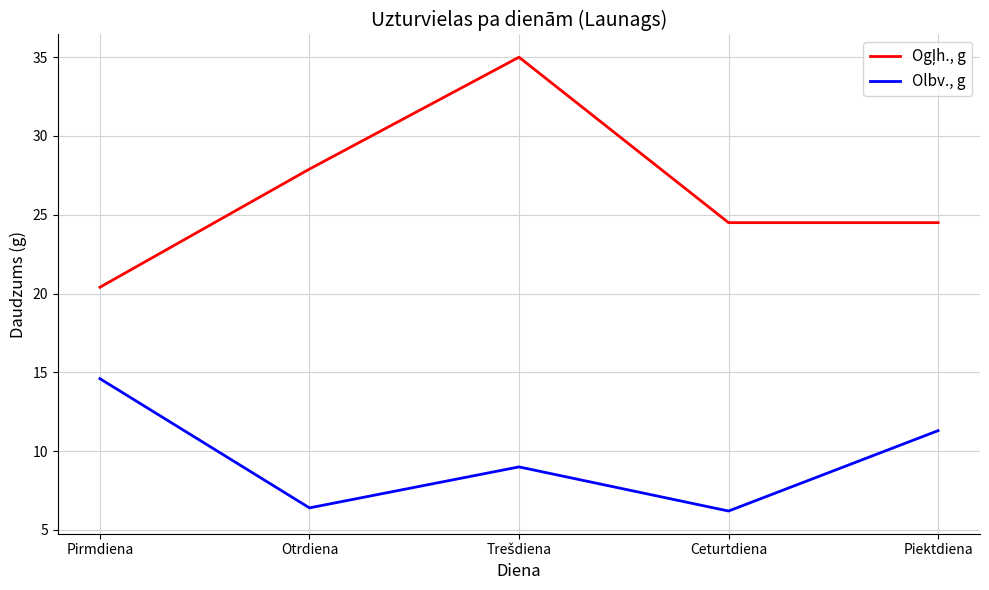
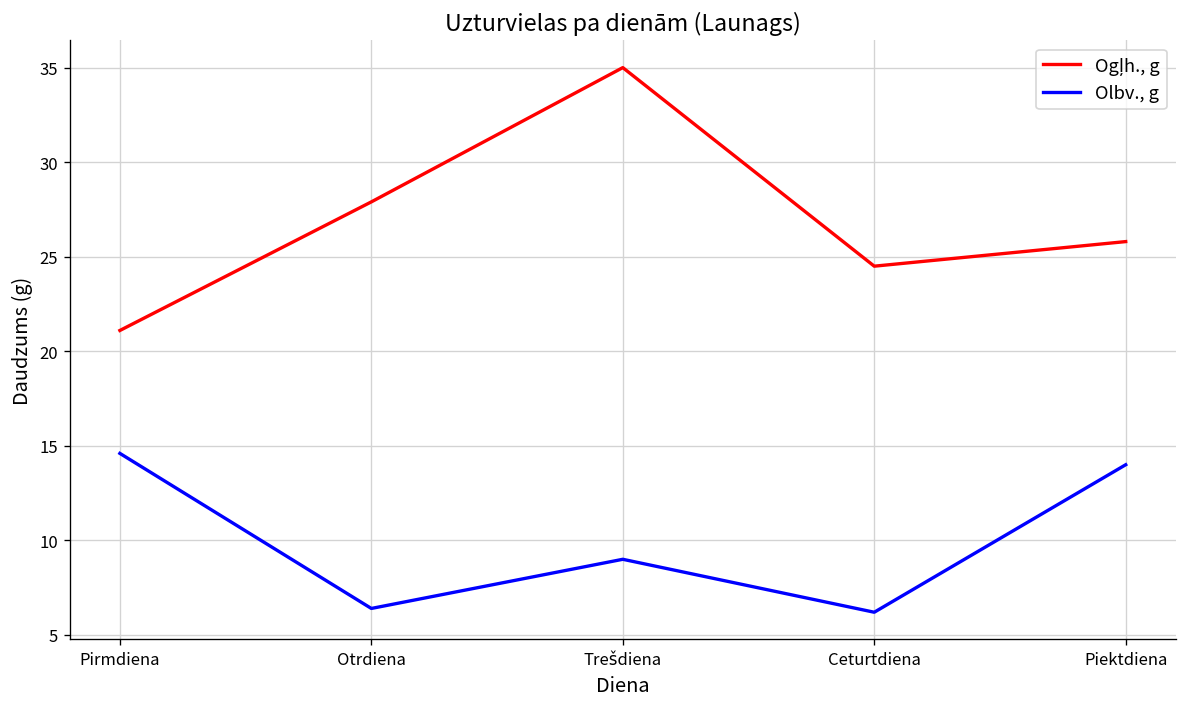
Ogļh., g, Pirmdiena: 20.4 -> 21.1
Ogļh., g, Piektdiena: 24.5 -> 25.8
Olbv., g, Piektdiena: 11.3 -> 14.0
